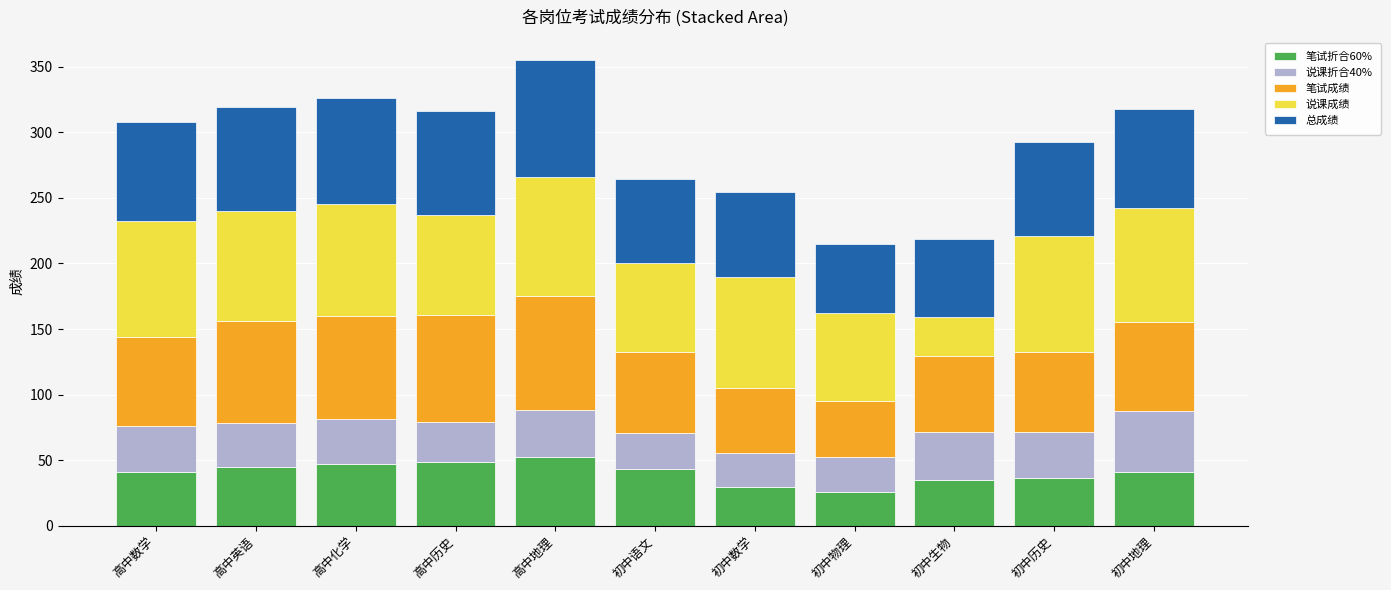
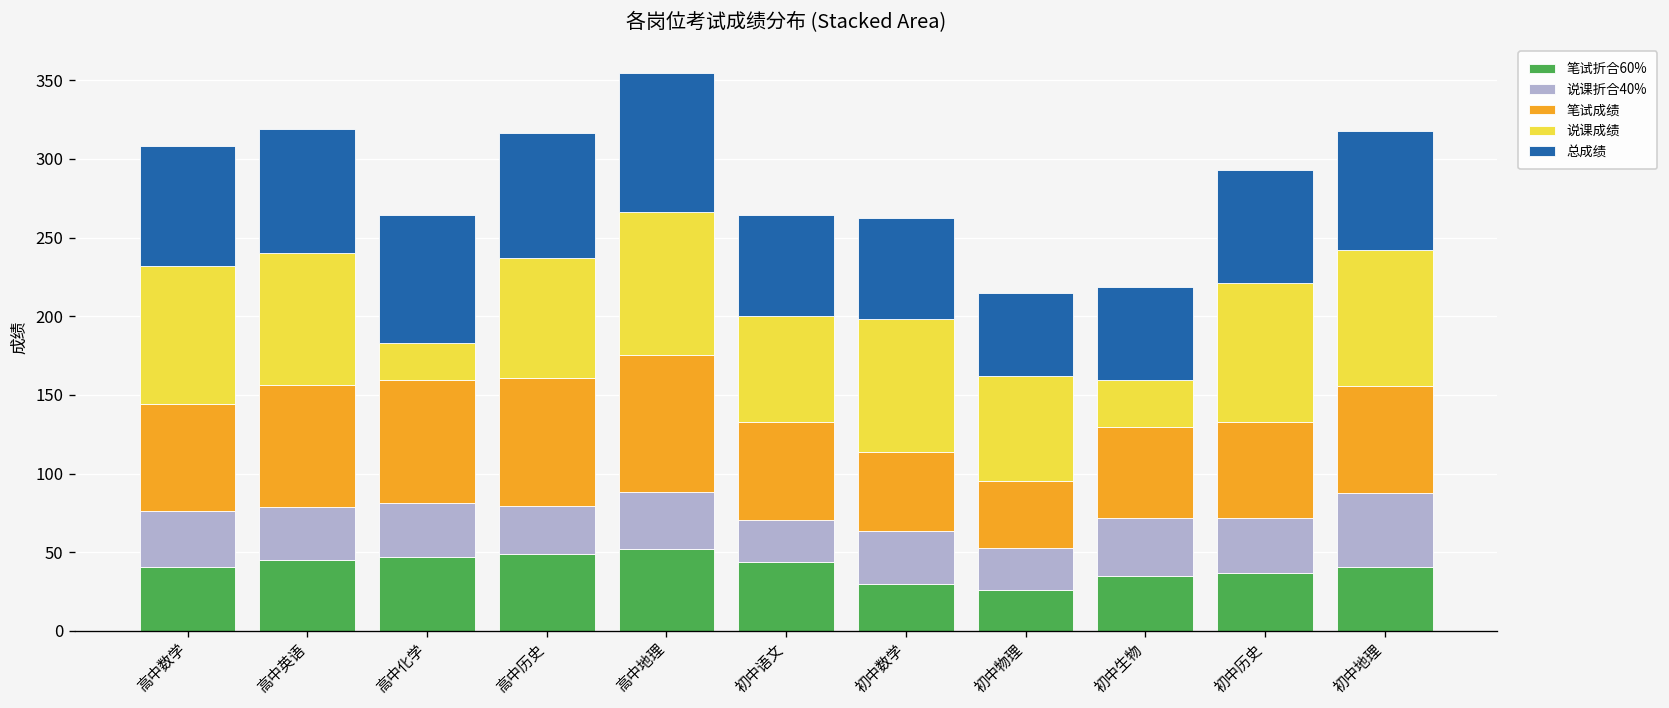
说课成绩, 高中化学: 86 -> 23
说课折合40%, 初中数学: 26 -> 34
